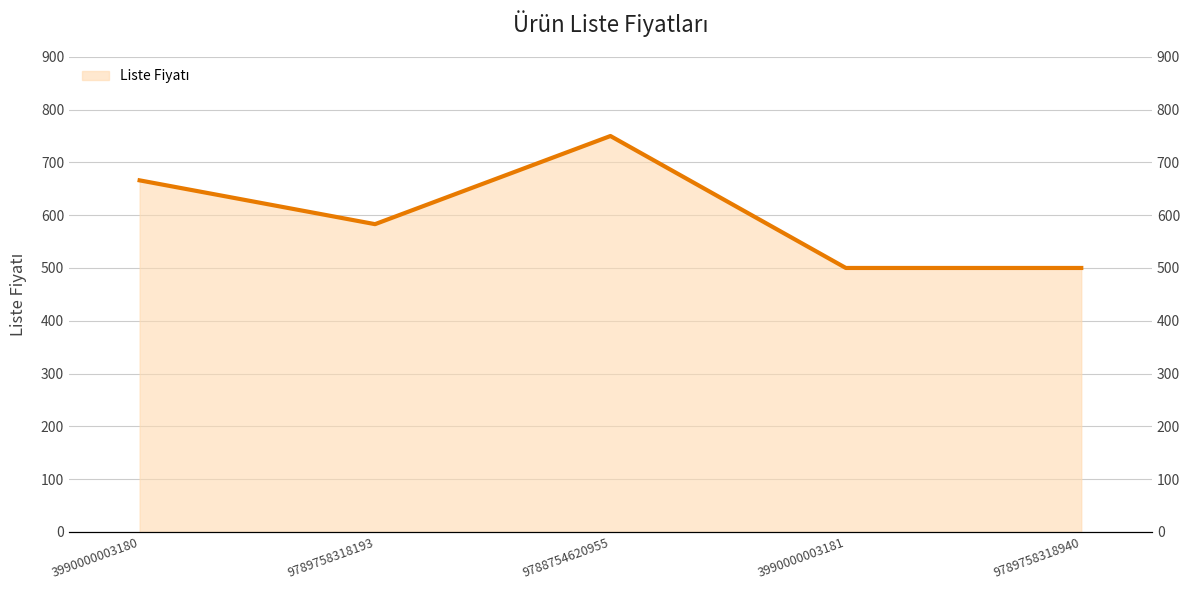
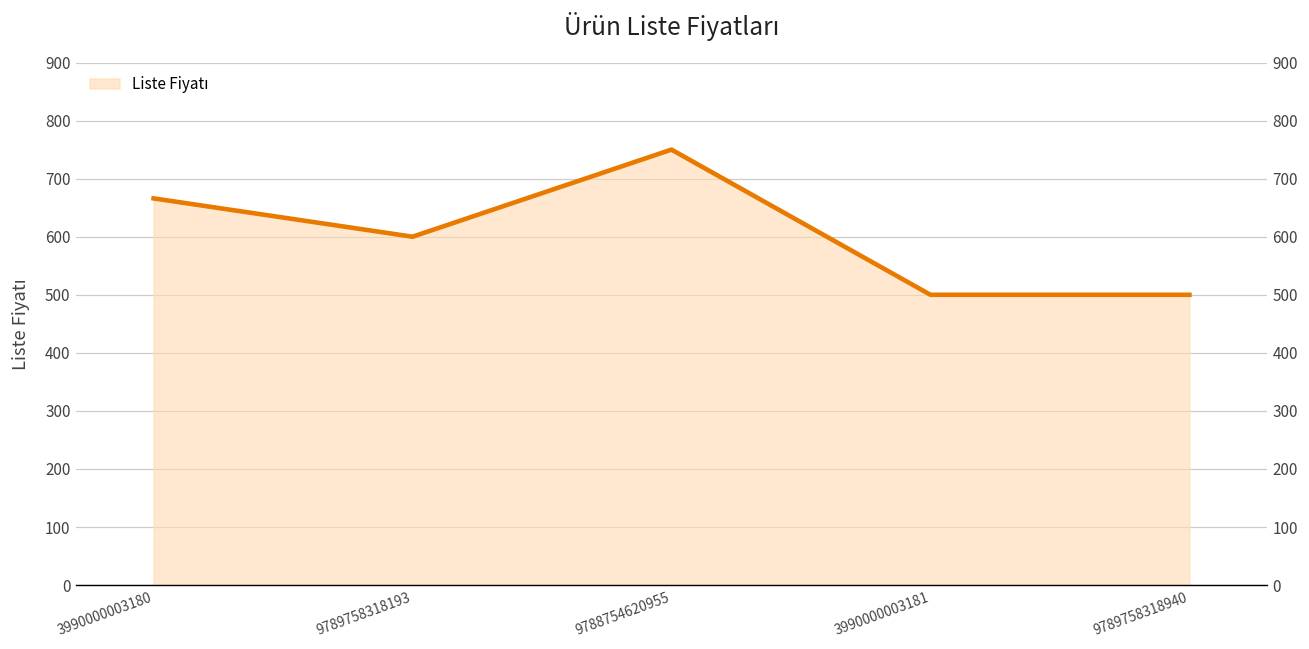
9789758318193: 580 -> 600
